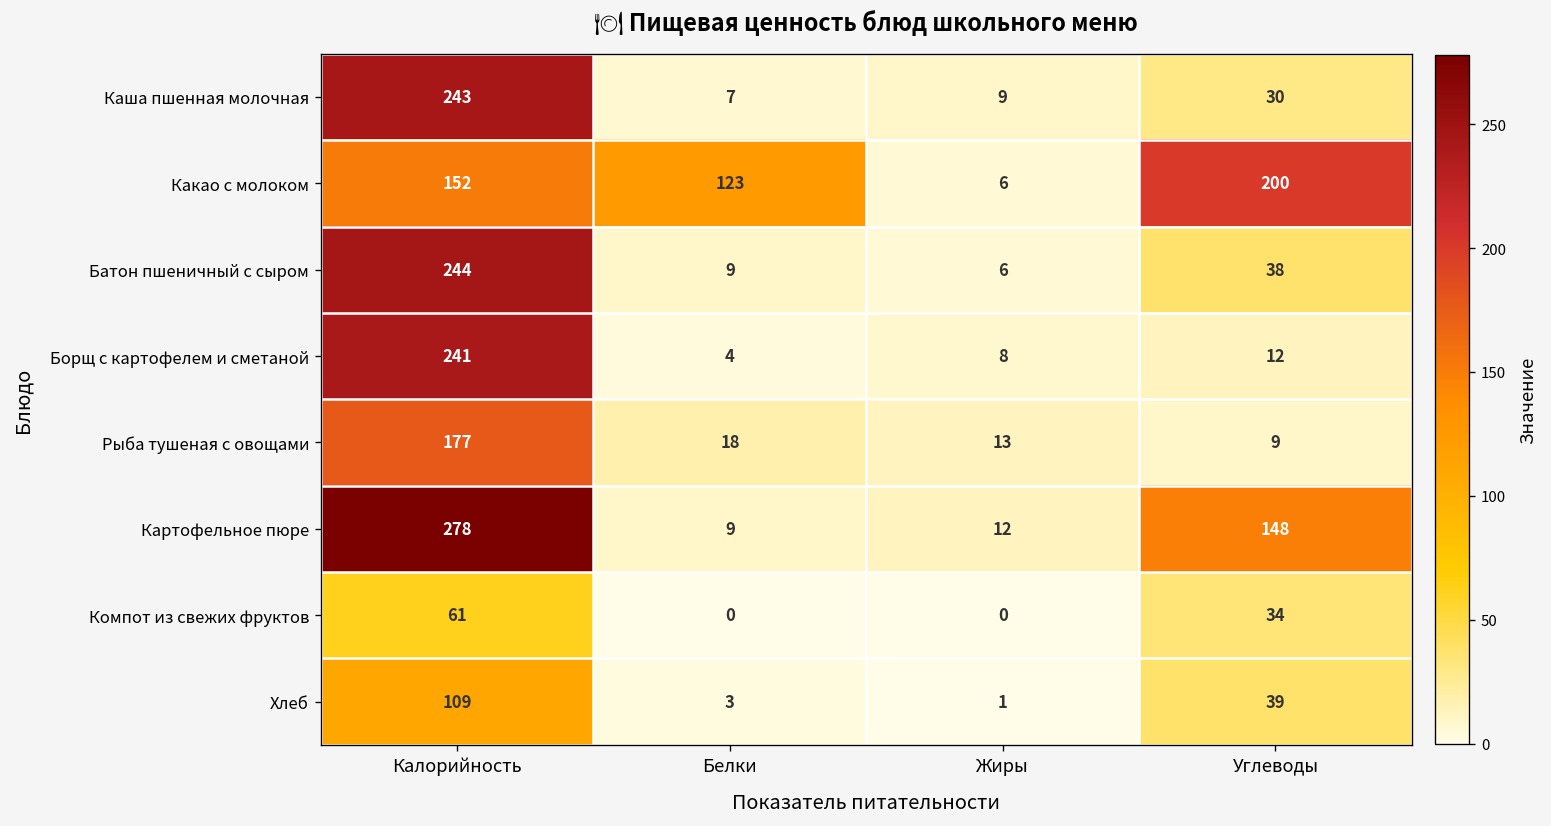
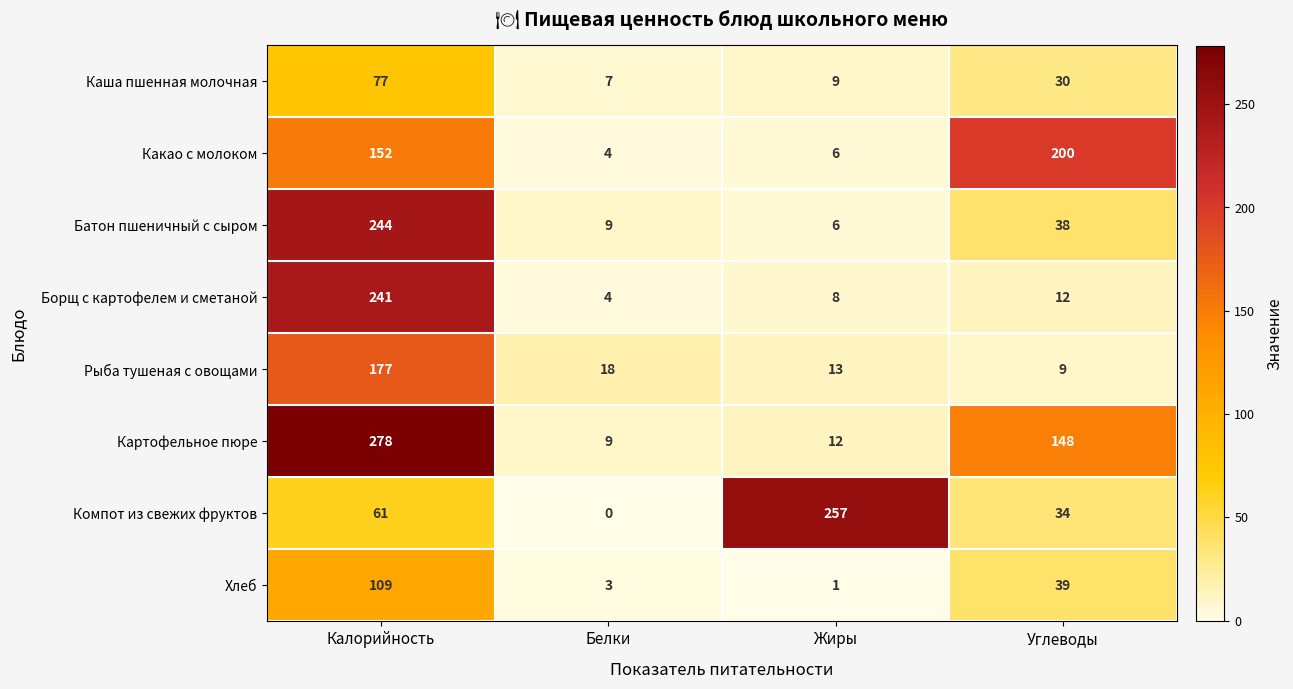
Каша пшенная молочная, Калорийность: 243 -> 77
Какао с молоком, Белки: 123 -> 4
Компот из свежих фруктов, Жиры: 0 -> 257
